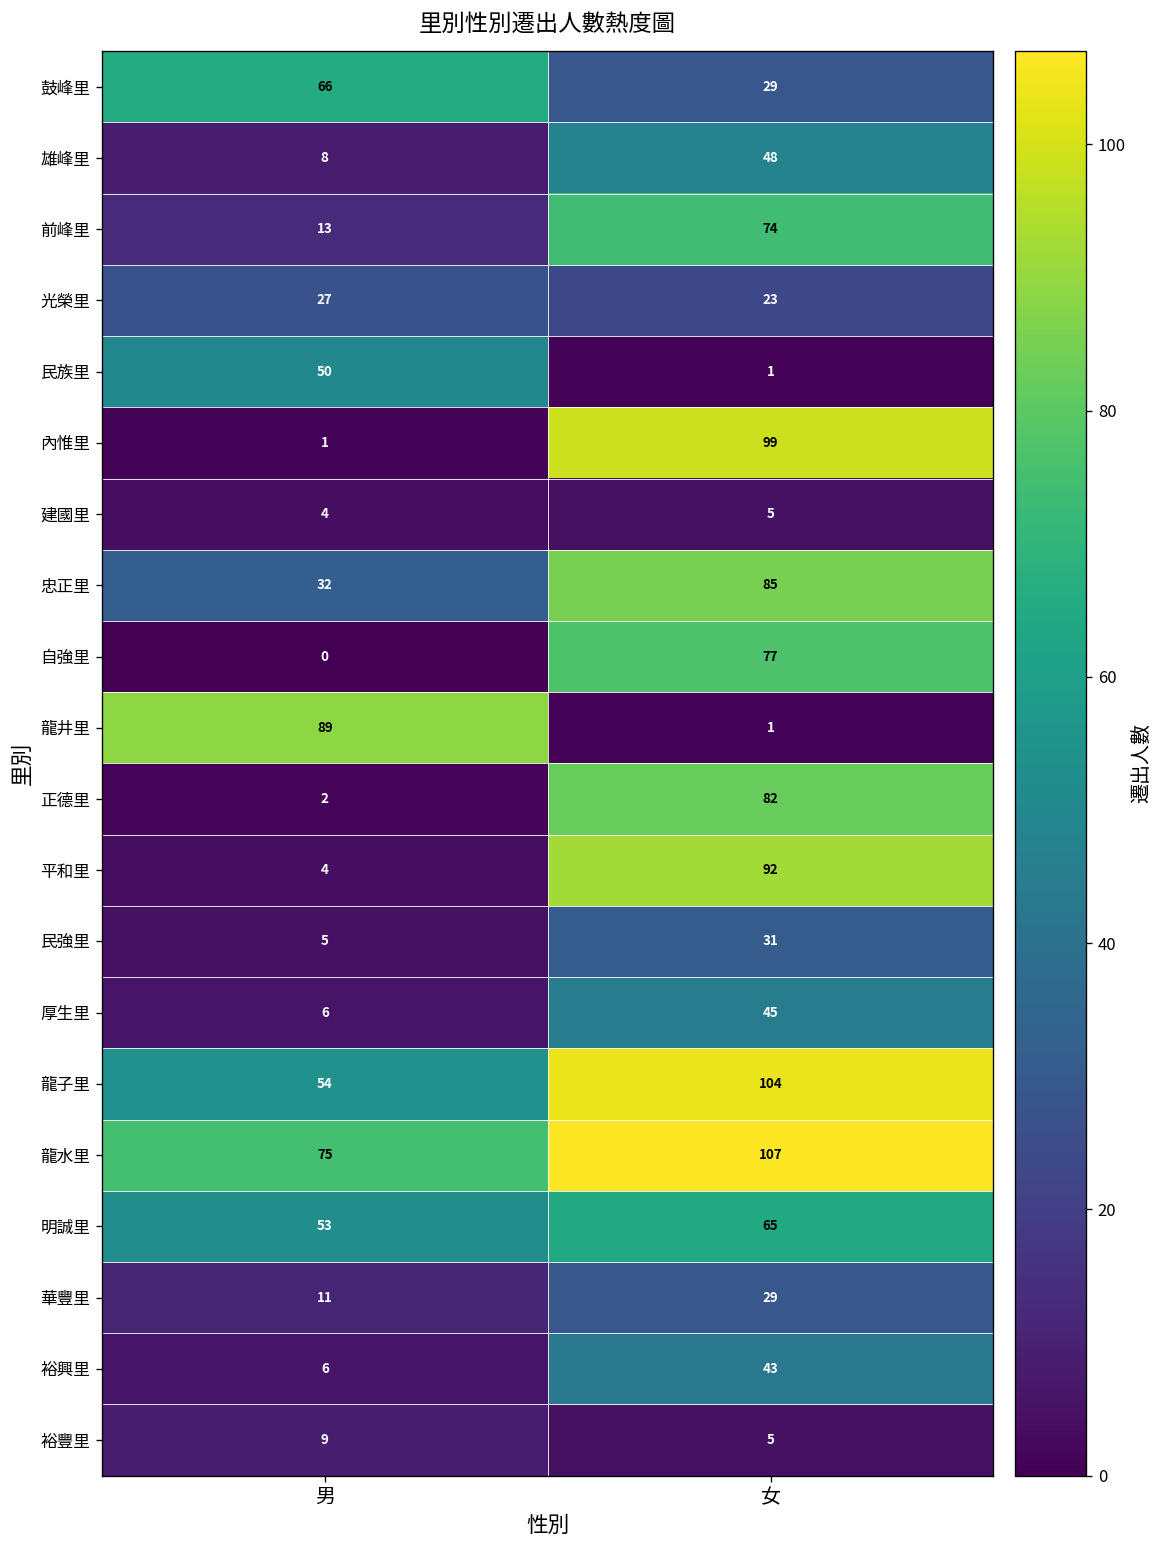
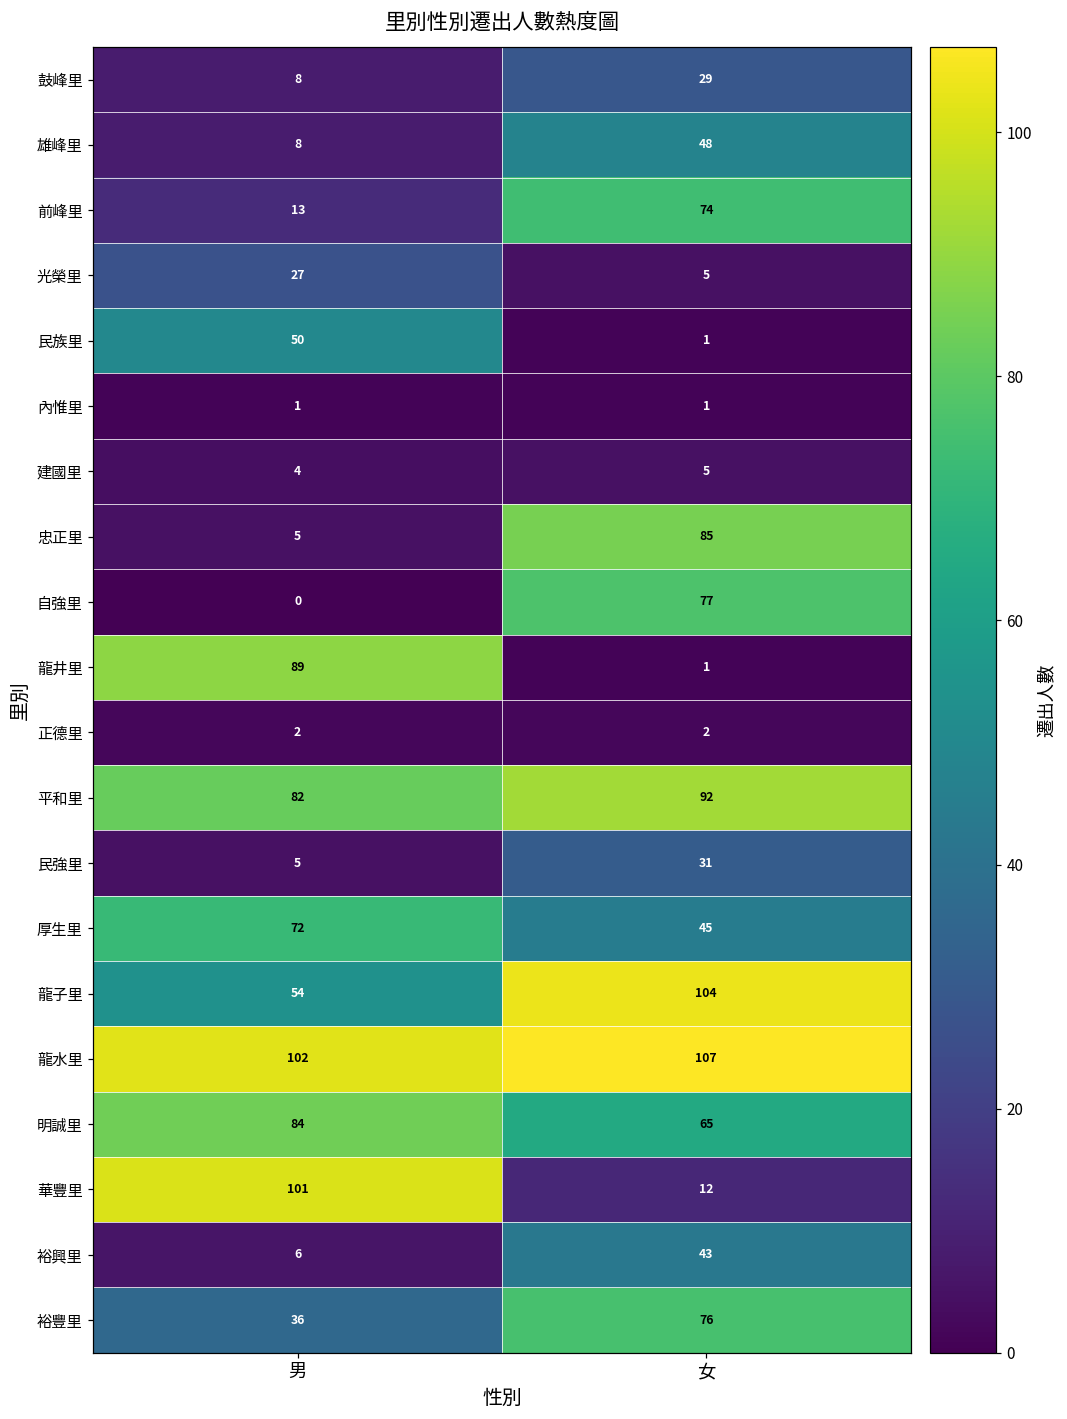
鼓峰里, 男: 66 -> 8
光榮里, 女: 23 -> 5
內惟里, 女: 99 -> 1
忠正里, 男: 32 -> 5
正德里, 女: 82 -> 2
平和里, 男: 4 -> 82
厚生里, 男: 6 -> 72
龍水里, 男: 75 -> 102
明誠里, 男: 53 -> 84
華豐里, 男: 11 -> 101
華豐里, 女: 29 -> 12
裕豐里, 男: 9 -> 36
裕豐里, 女: 5 -> 76
